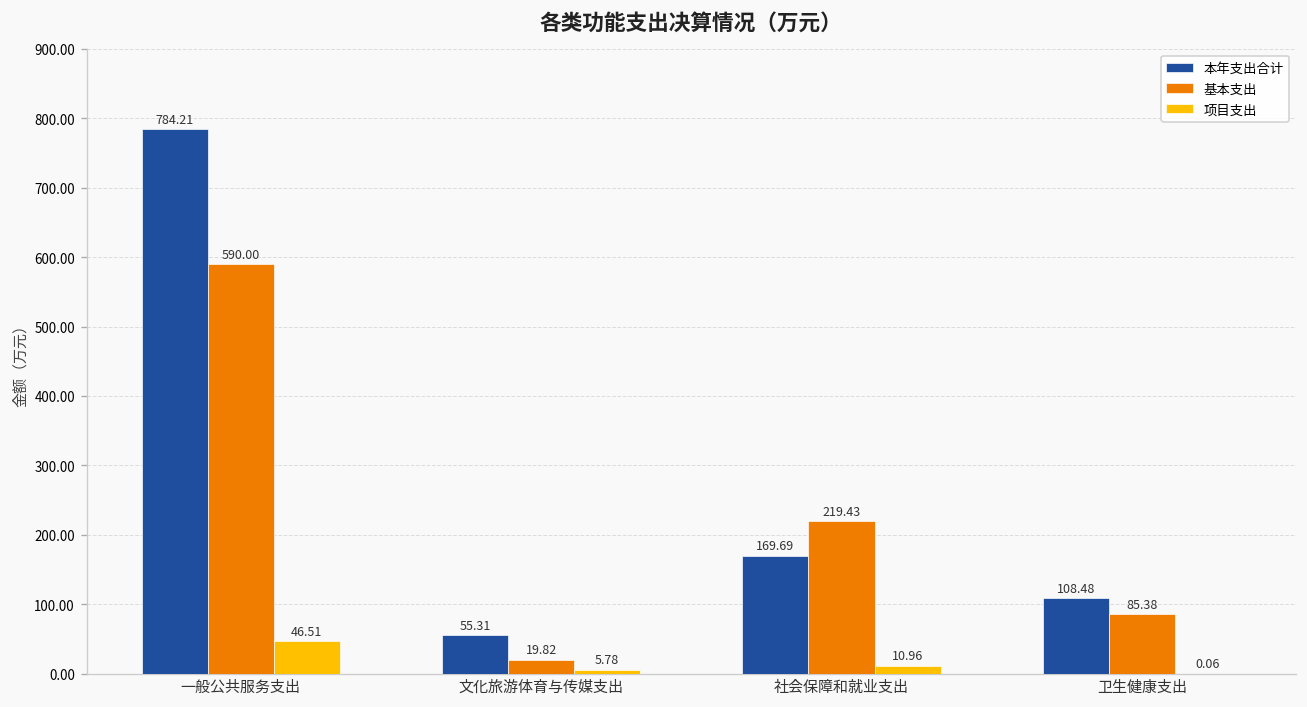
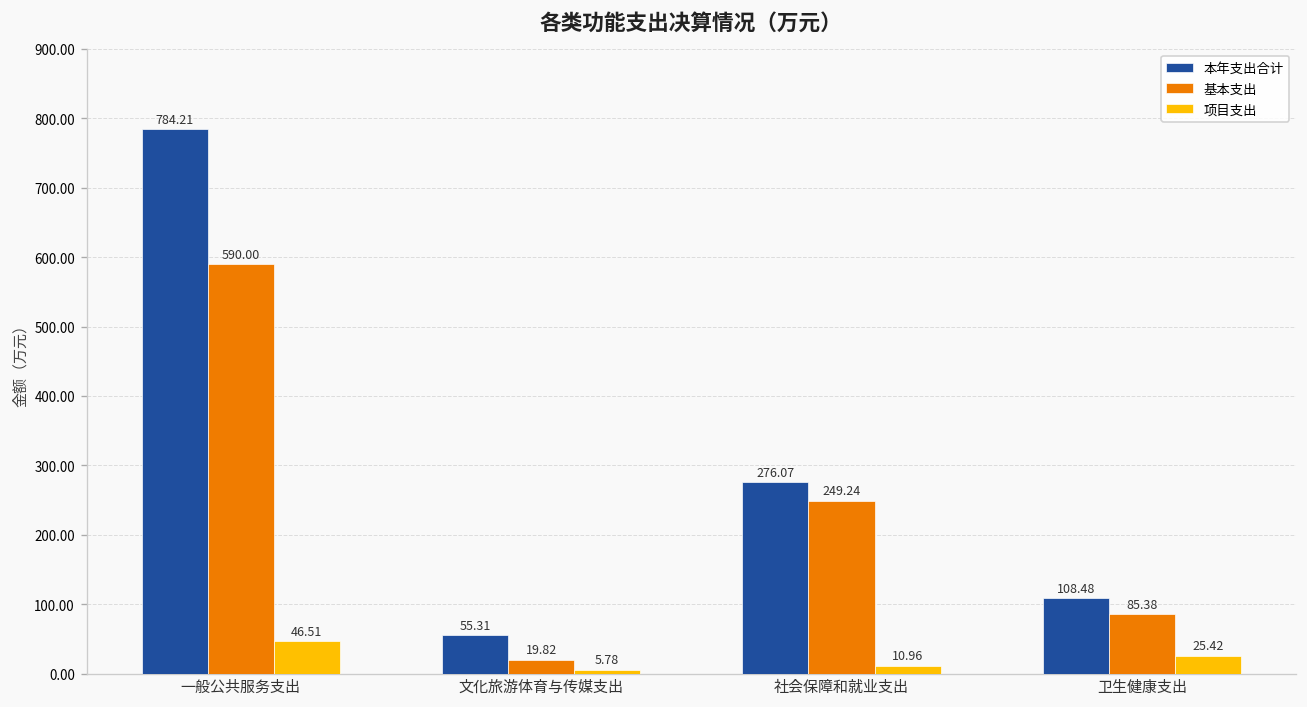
本年支出合计, 社会保障和就业支出: 169.69 -> 276.07
基本支出, 社会保障和就业支出: 219.43 -> 249.24
项目支出, 卫生健康支出: 0.06 -> 25.42
